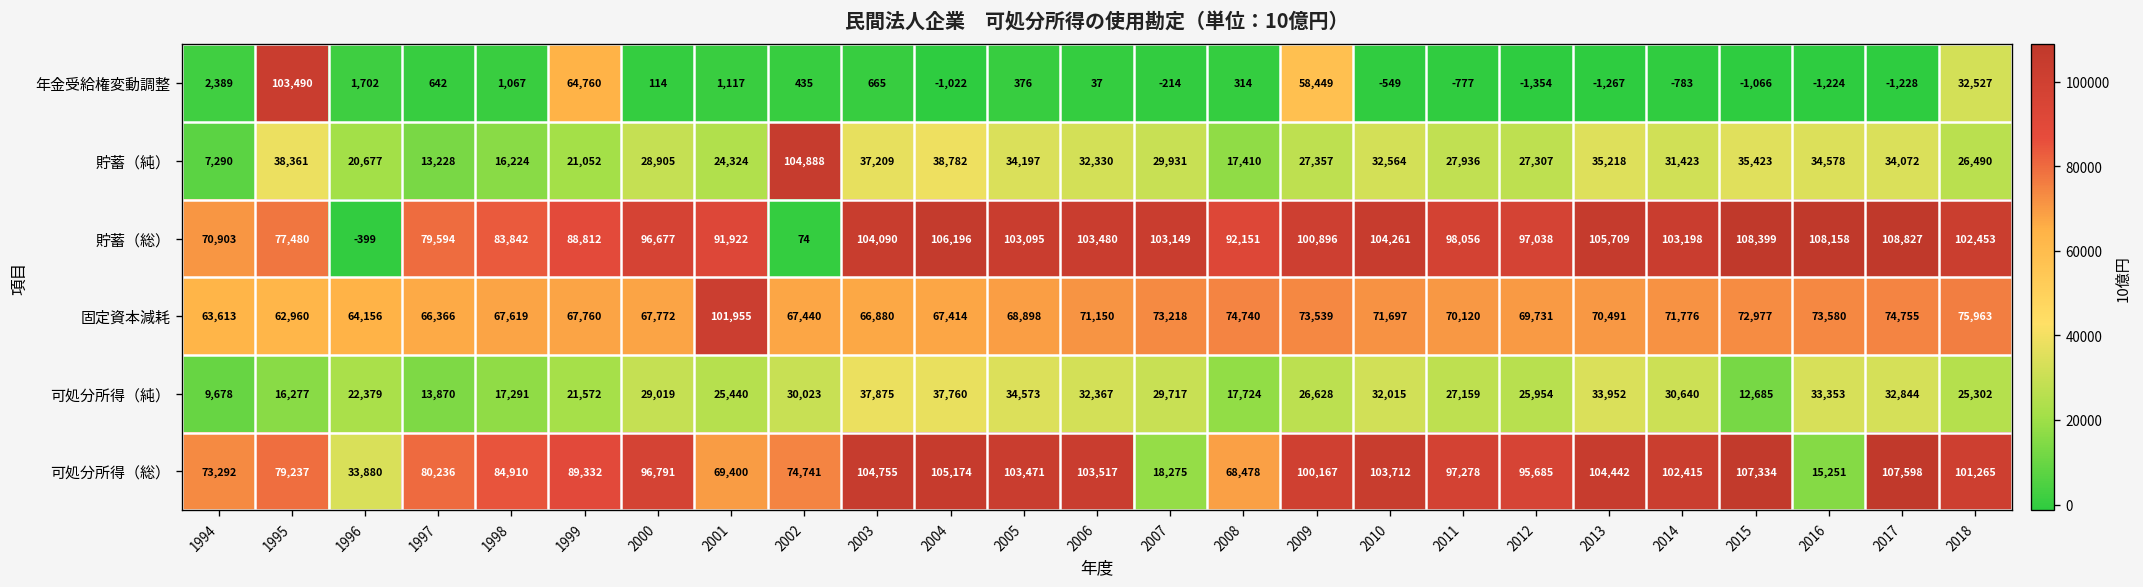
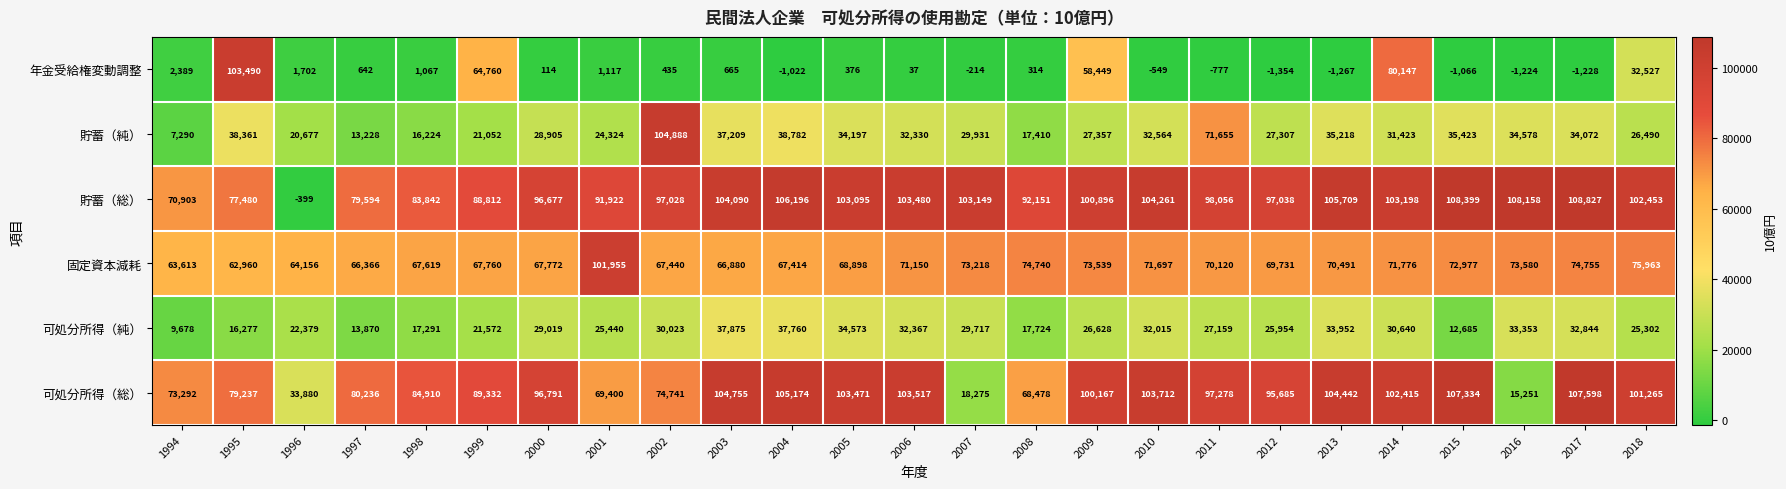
年金受給権変動調整, 2014: -783 -> 80,147
貯蓄（純）, 2011: 27,936 -> 71,655
貯蓄（総）, 2002: 74 -> 97,028
